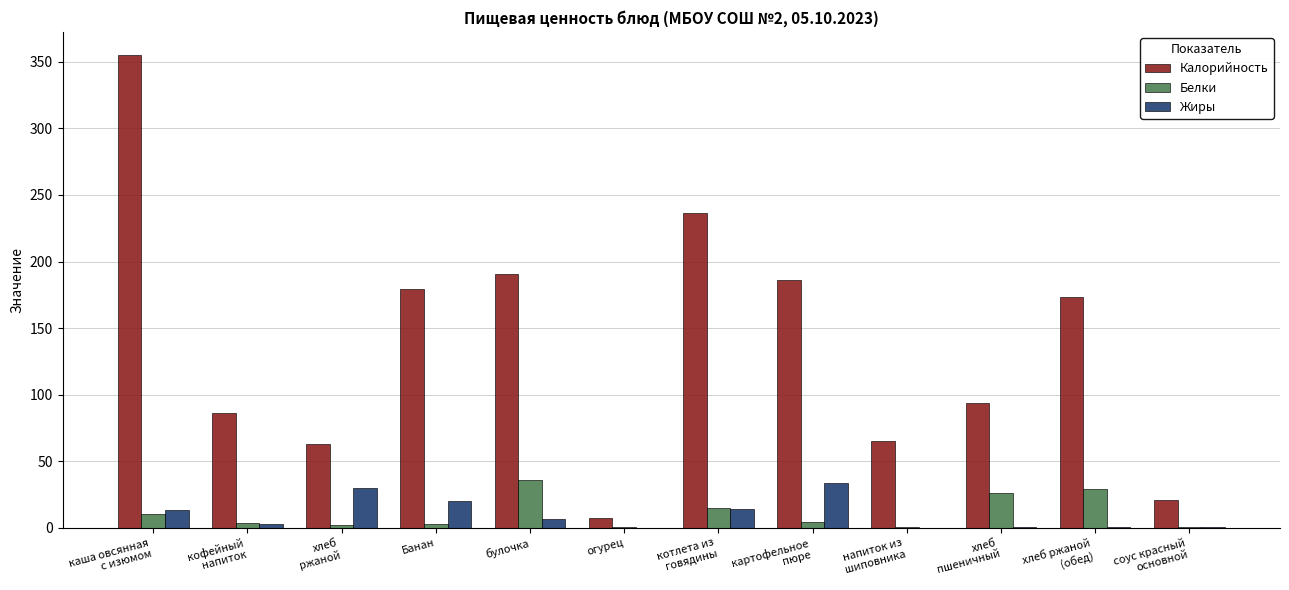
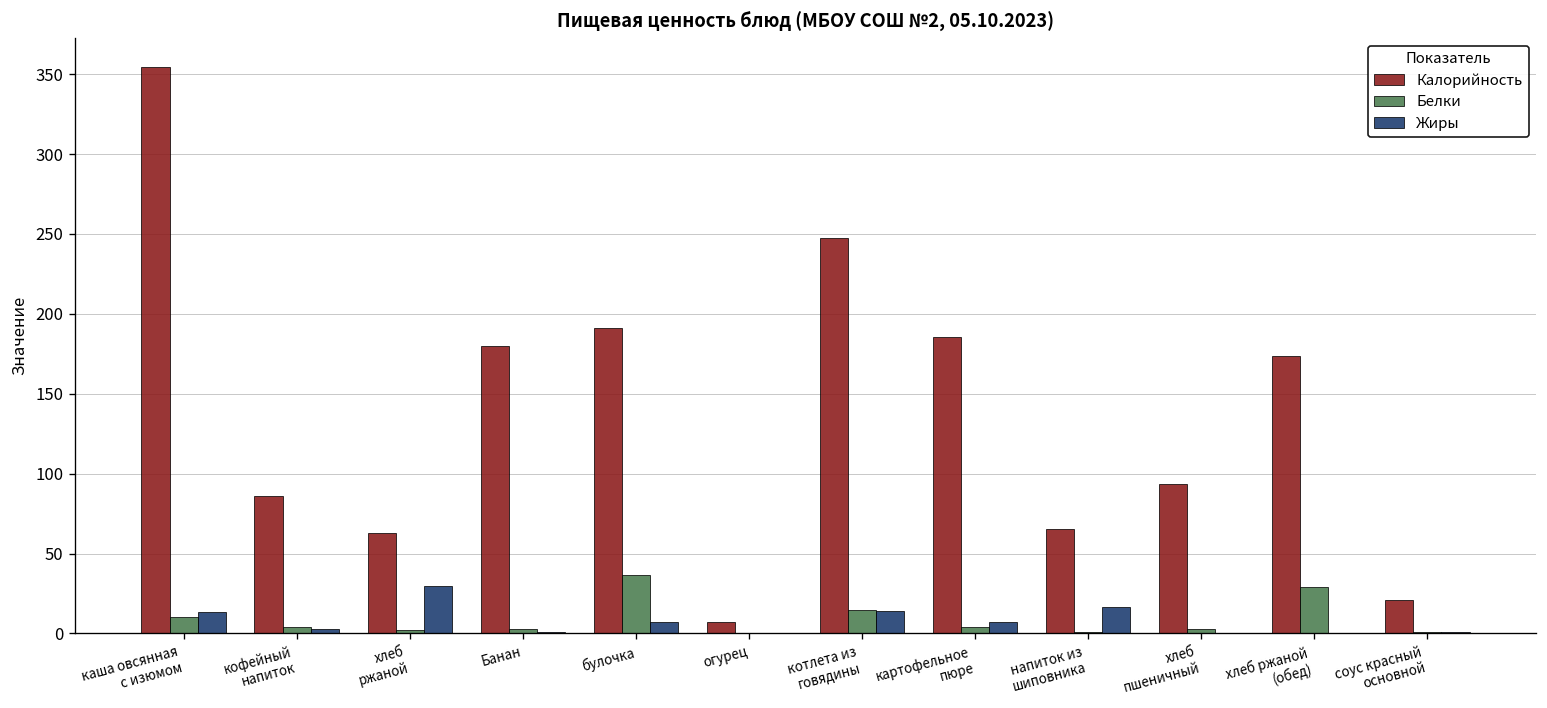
Жиры, Банан: 20 -> 1
Калорийность, котлета из говядины: 236 -> 247
Жиры, картофельное пюре: 34 -> 7
Жиры, напиток из шиповника: 0 -> 17
Белки, хлеб пшеничный: 26 -> 3
